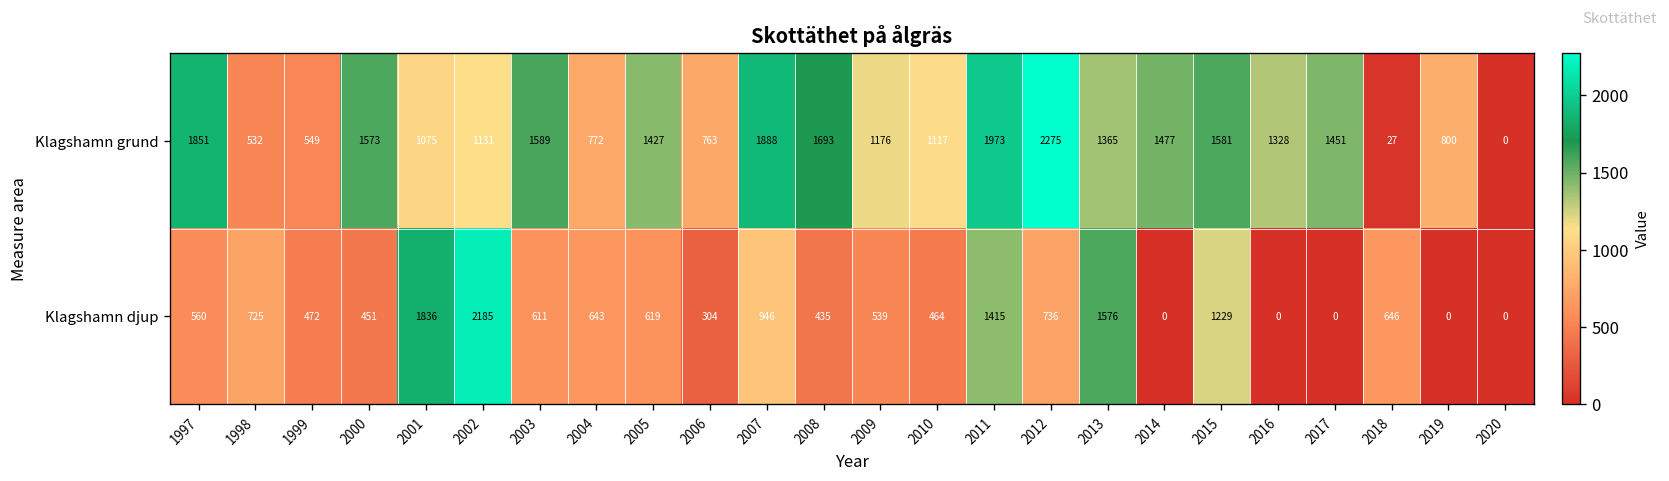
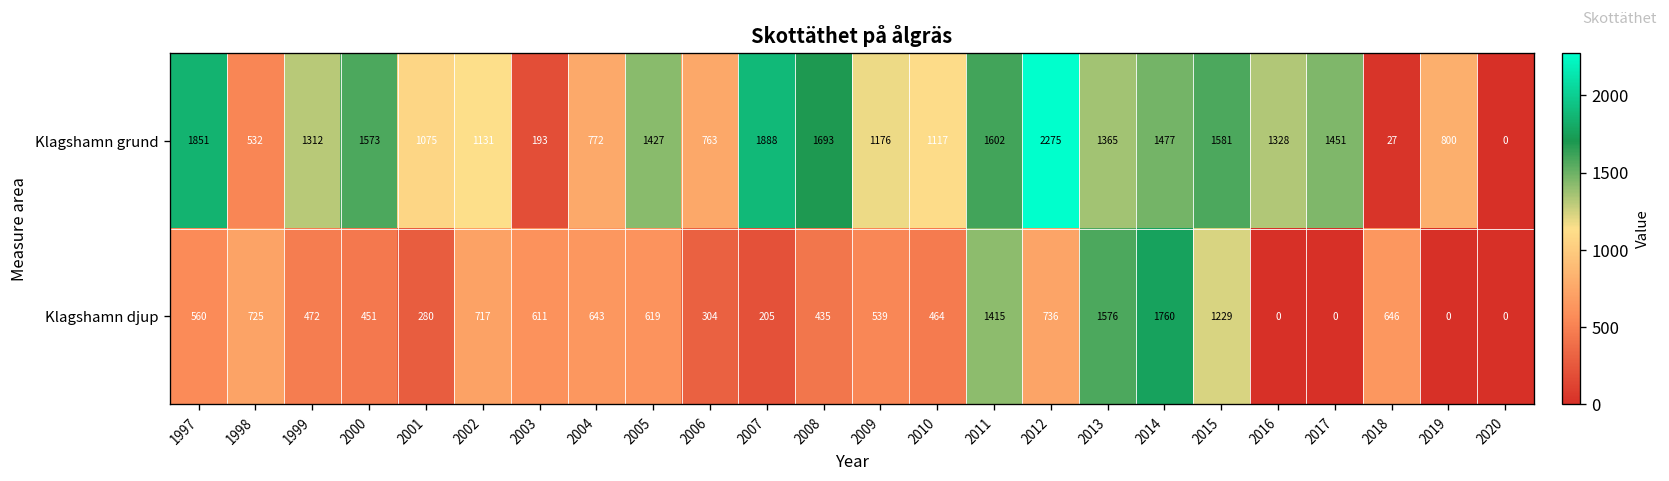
Klagshamn grund, 1999: 549 -> 1312
Klagshamn grund, 2003: 1589 -> 193
Klagshamn grund, 2011: 1973 -> 1602
Klagshamn djup, 2001: 1836 -> 280
Klagshamn djup, 2002: 2185 -> 717
Klagshamn djup, 2007: 946 -> 205
Klagshamn djup, 2014: 0 -> 1760
